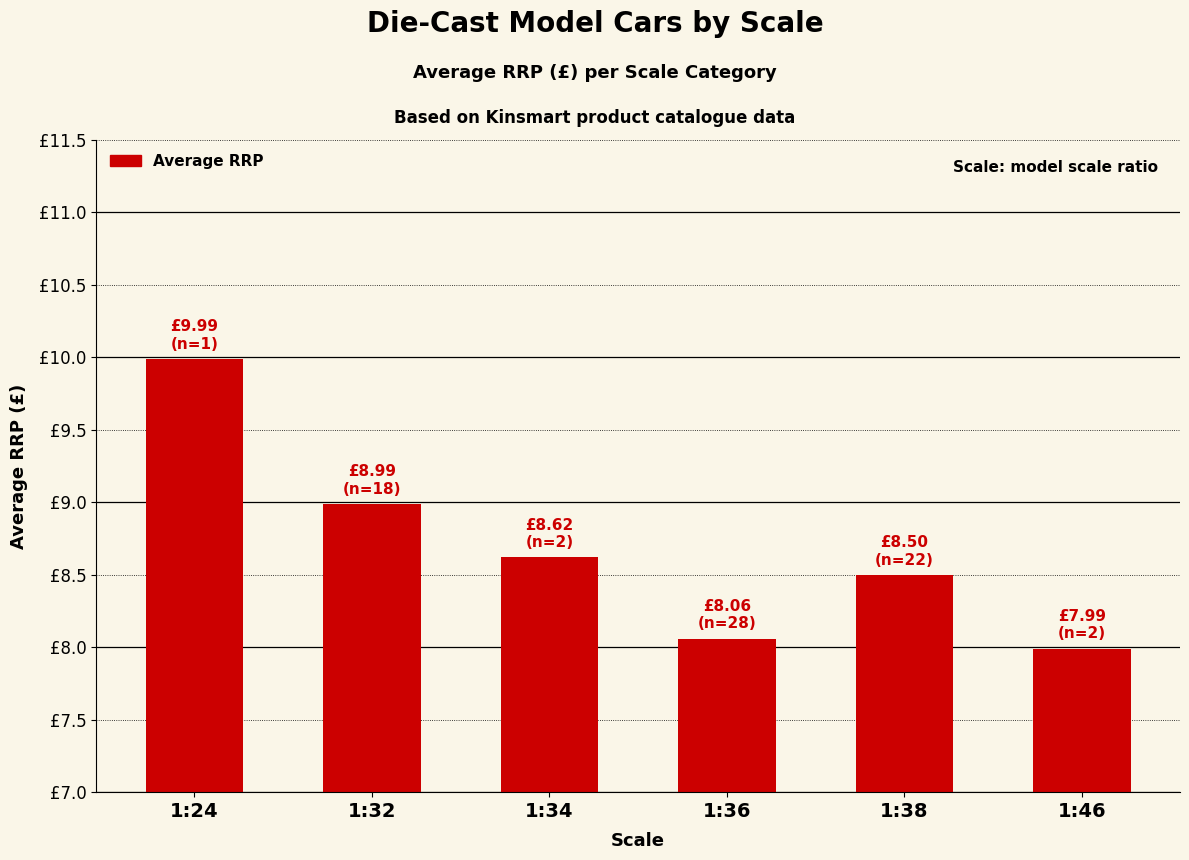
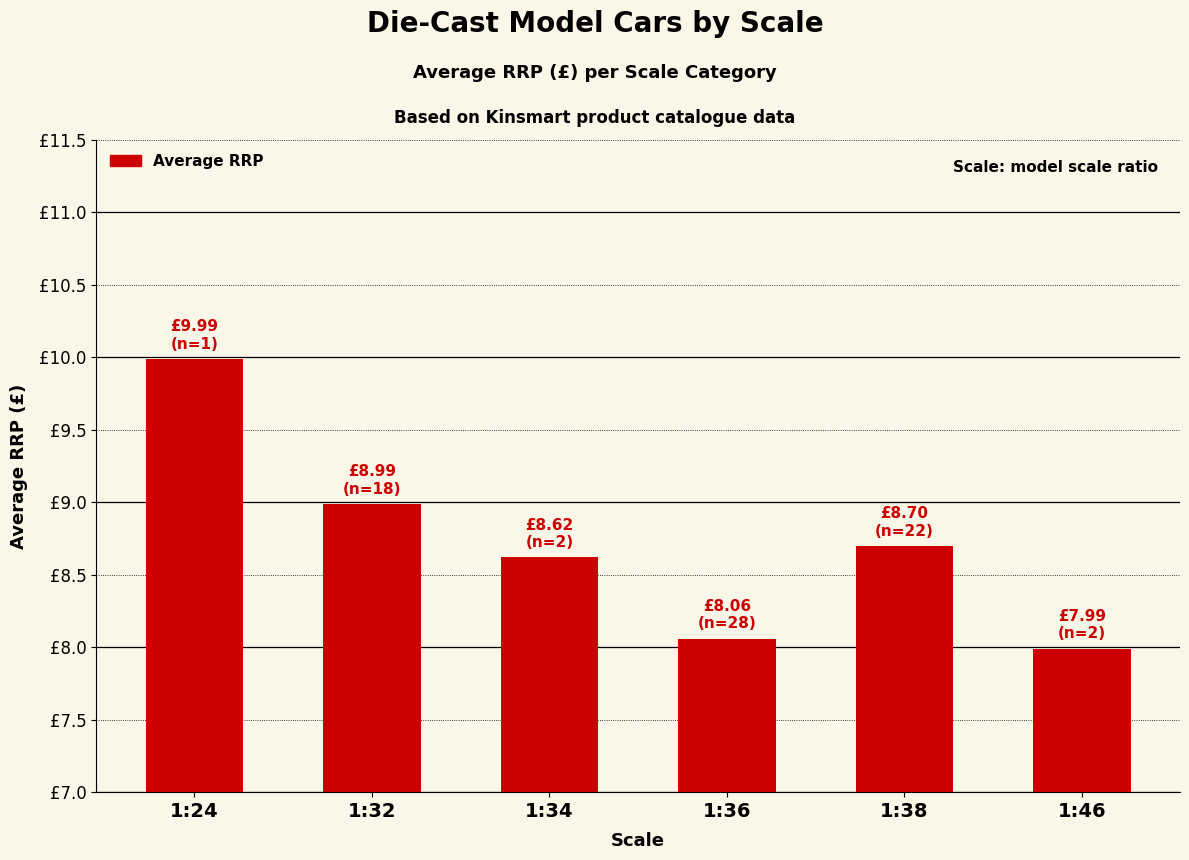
1:38: £8.50 -> £8.70
